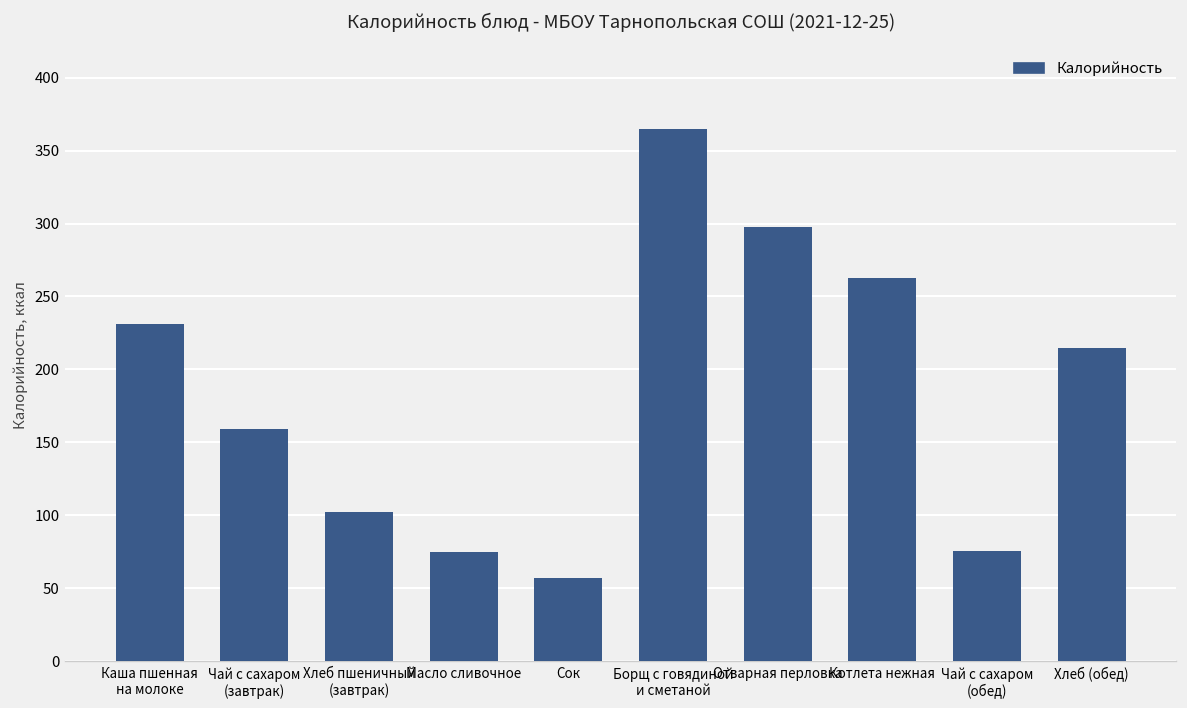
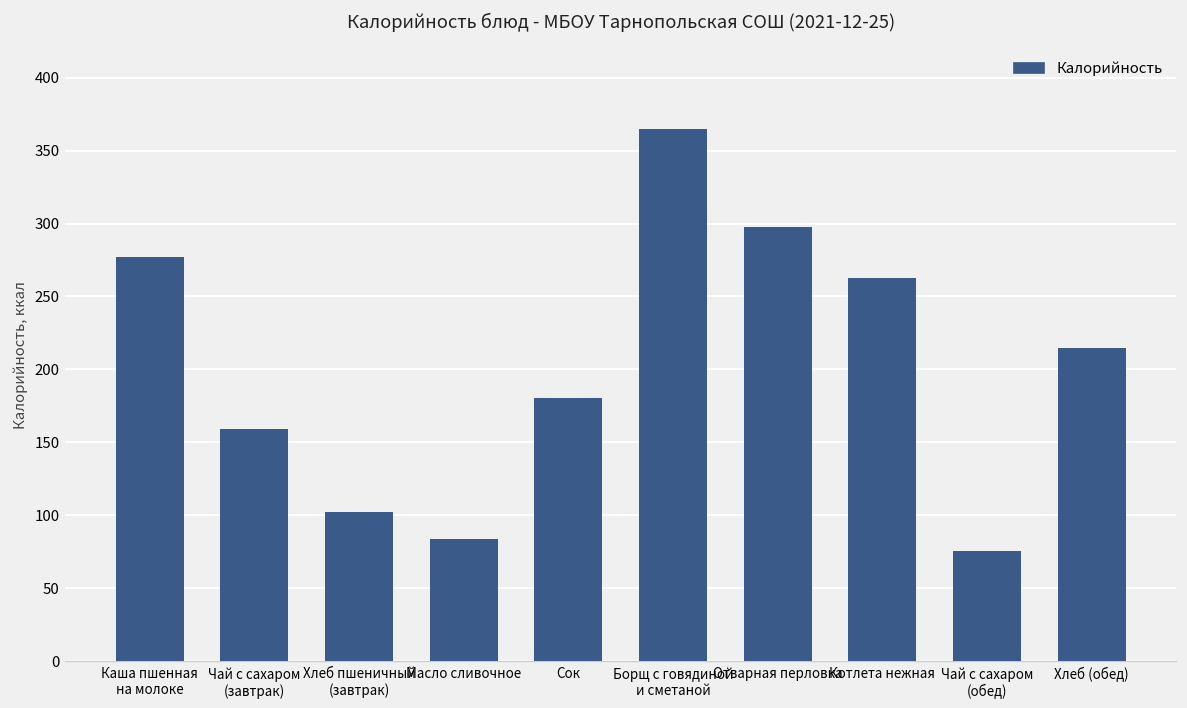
Каша пшенная на молоке: 231 -> 277
Масло сливочное: 75 -> 84
Сок: 57 -> 180
